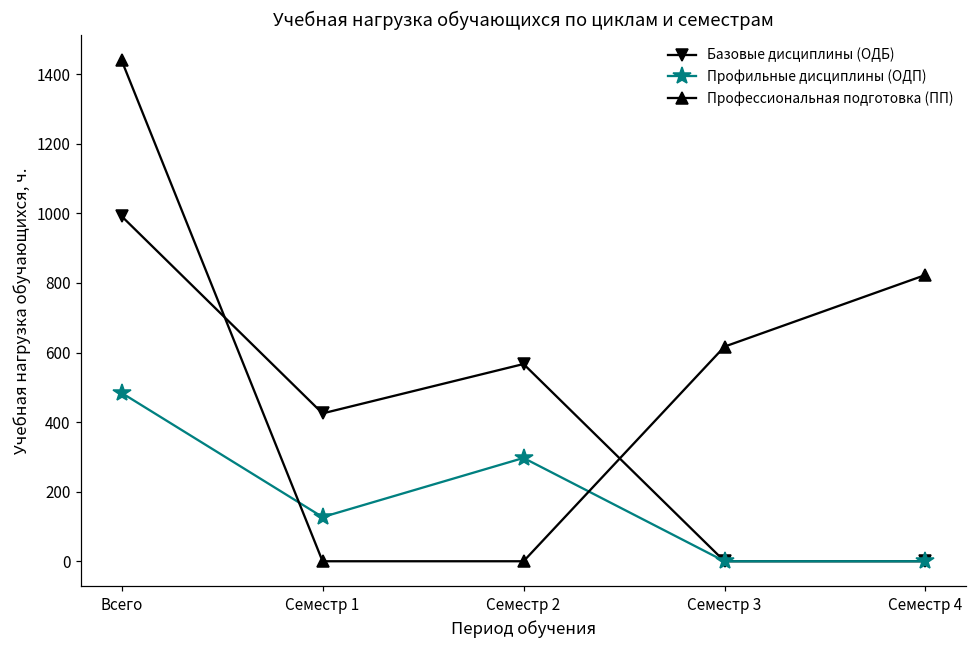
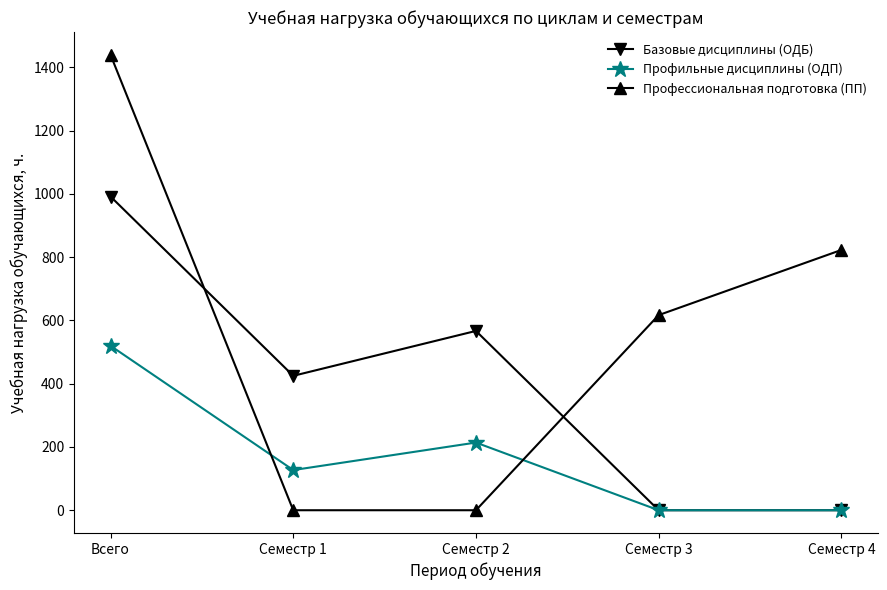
Профильные дисциплины (ОДП), Всего: 480 -> 520
Профильные дисциплины (ОДП), Семестр 2: 300 -> 210
